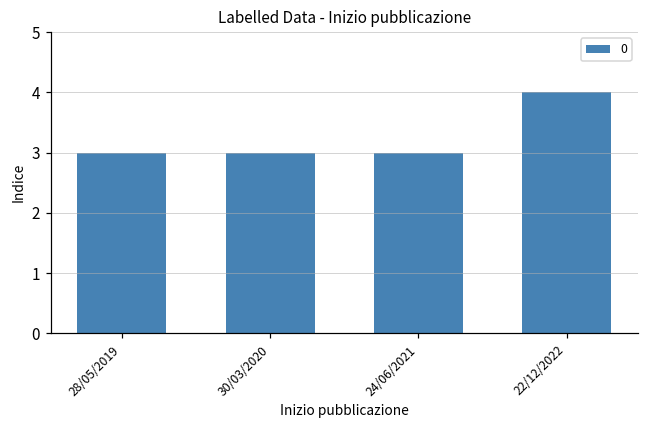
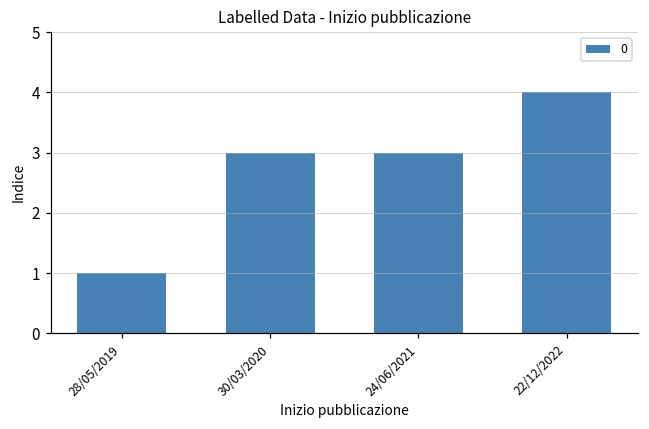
28/05/2019: 3 -> 1
